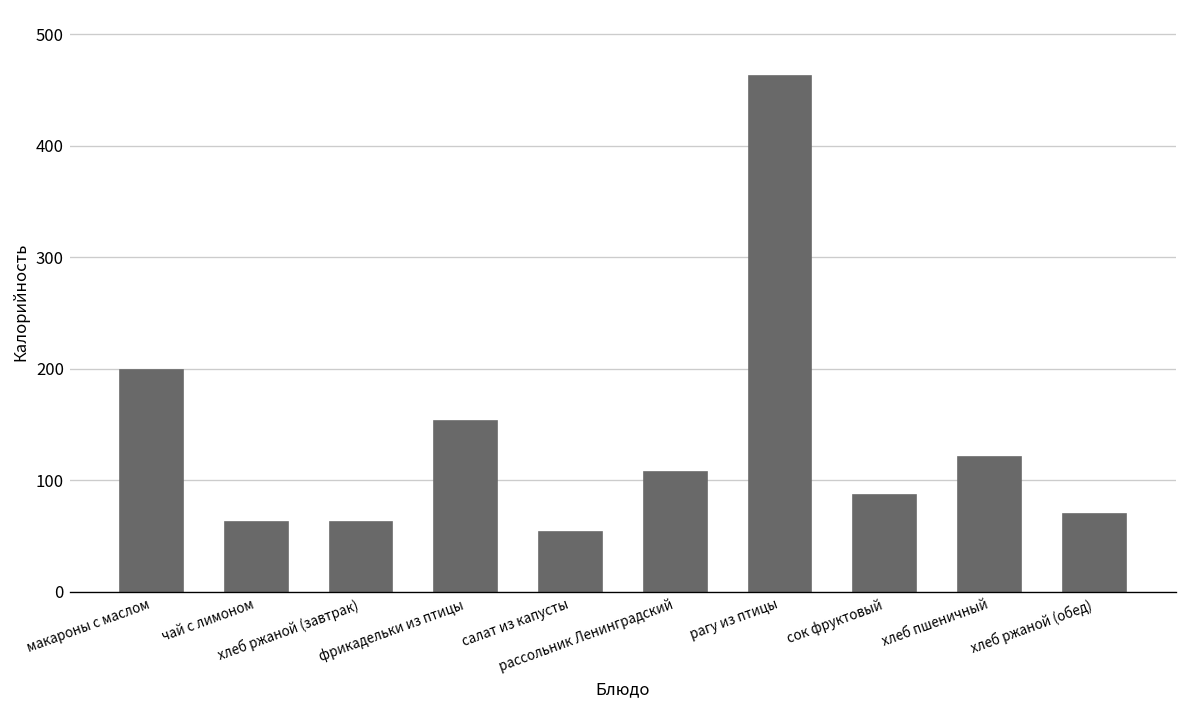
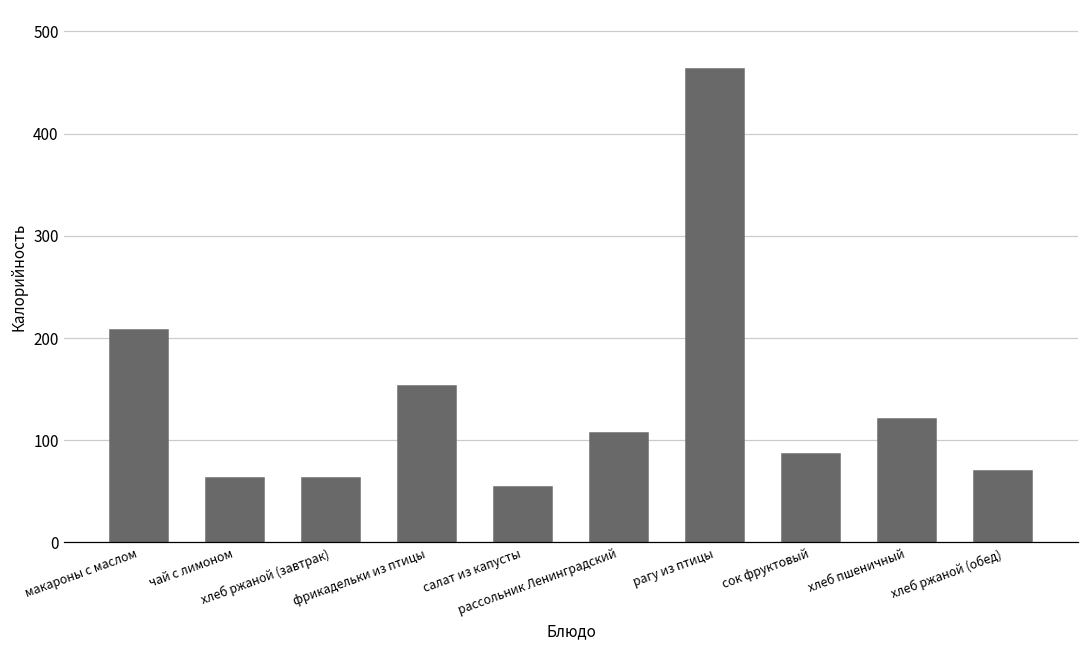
макароны с маслом: 200 -> 210
